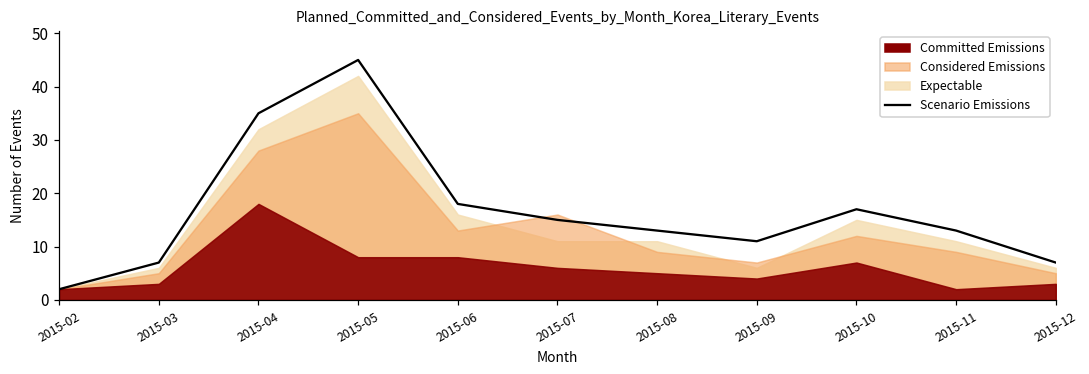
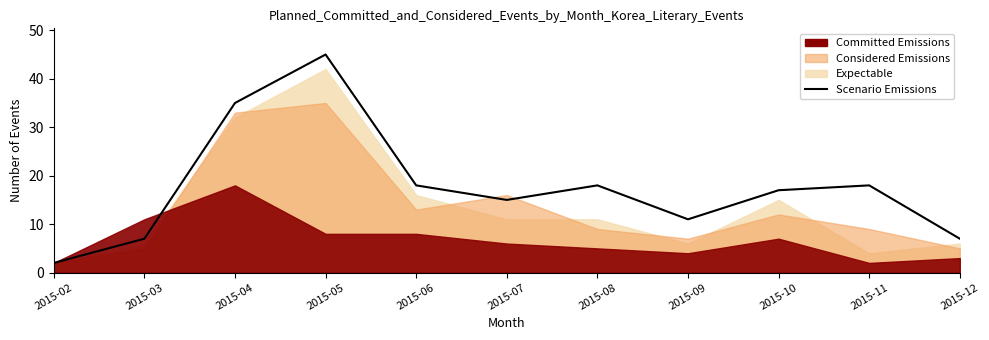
Committed Emissions, 2015-03: 3 -> 11
Considered Emissions, 2015-04: 28 -> 33
Scenario Emissions, 2015-08: 13 -> 18
Scenario Emissions, 2015-11: 13 -> 18
Expectable, 2015-11: 11 -> 4
